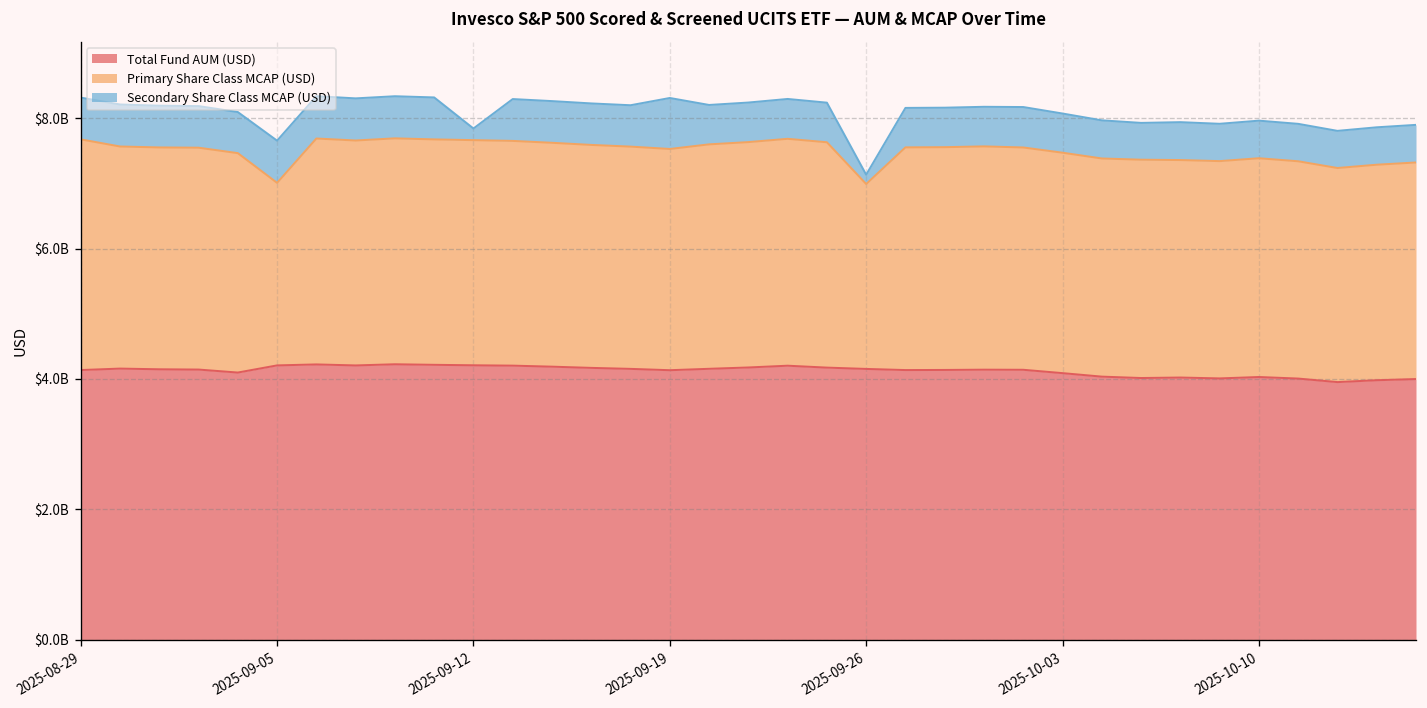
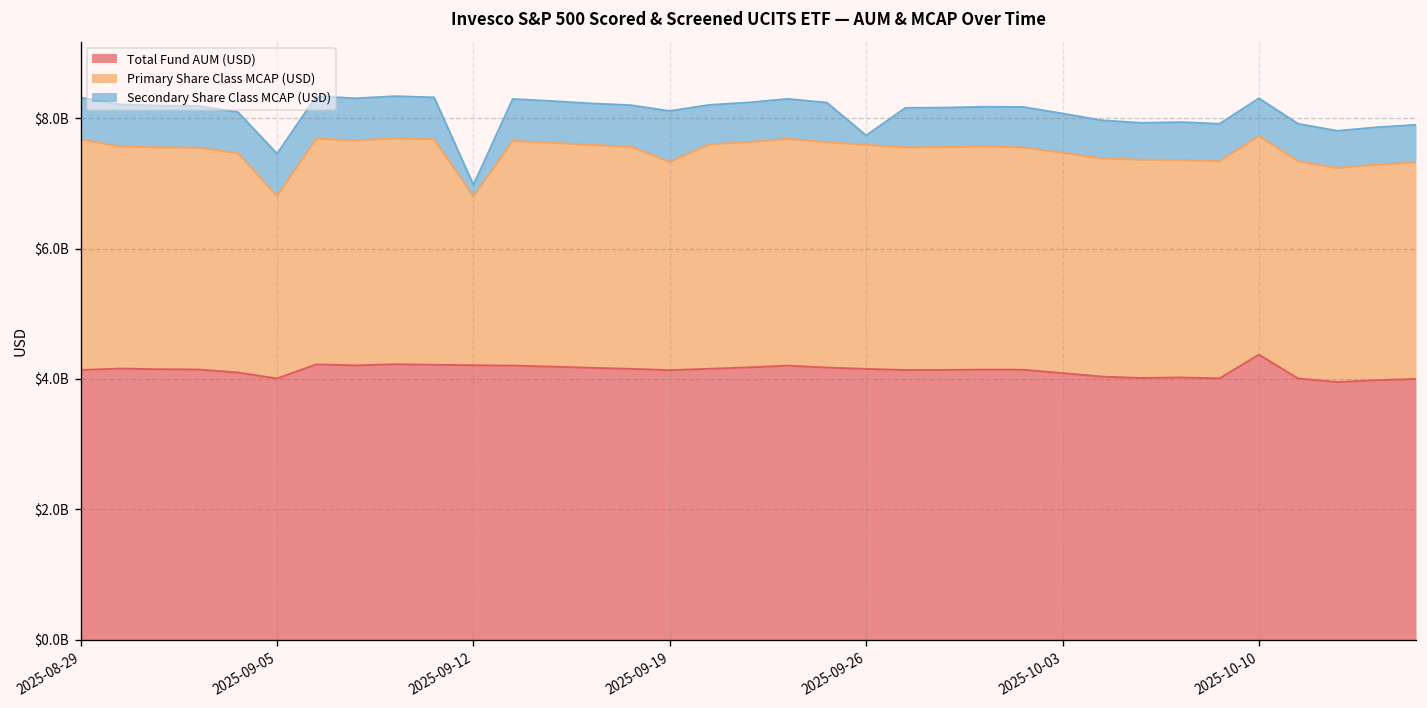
Total Fund AUM (USD), 2025-09-05: $4200000000 -> $4000000000
Primary Share Class MCAP (USD), 2025-09-12: $3500000000 -> $2600000000
Primary Share Class MCAP (USD), 2025-09-19: $3400000000 -> $3200000000
Primary Share Class MCAP (USD), 2025-09-26: $2800000000 -> $3400000000
Total Fund AUM (USD), 2025-10-10: $4000000000 -> $4400000000
